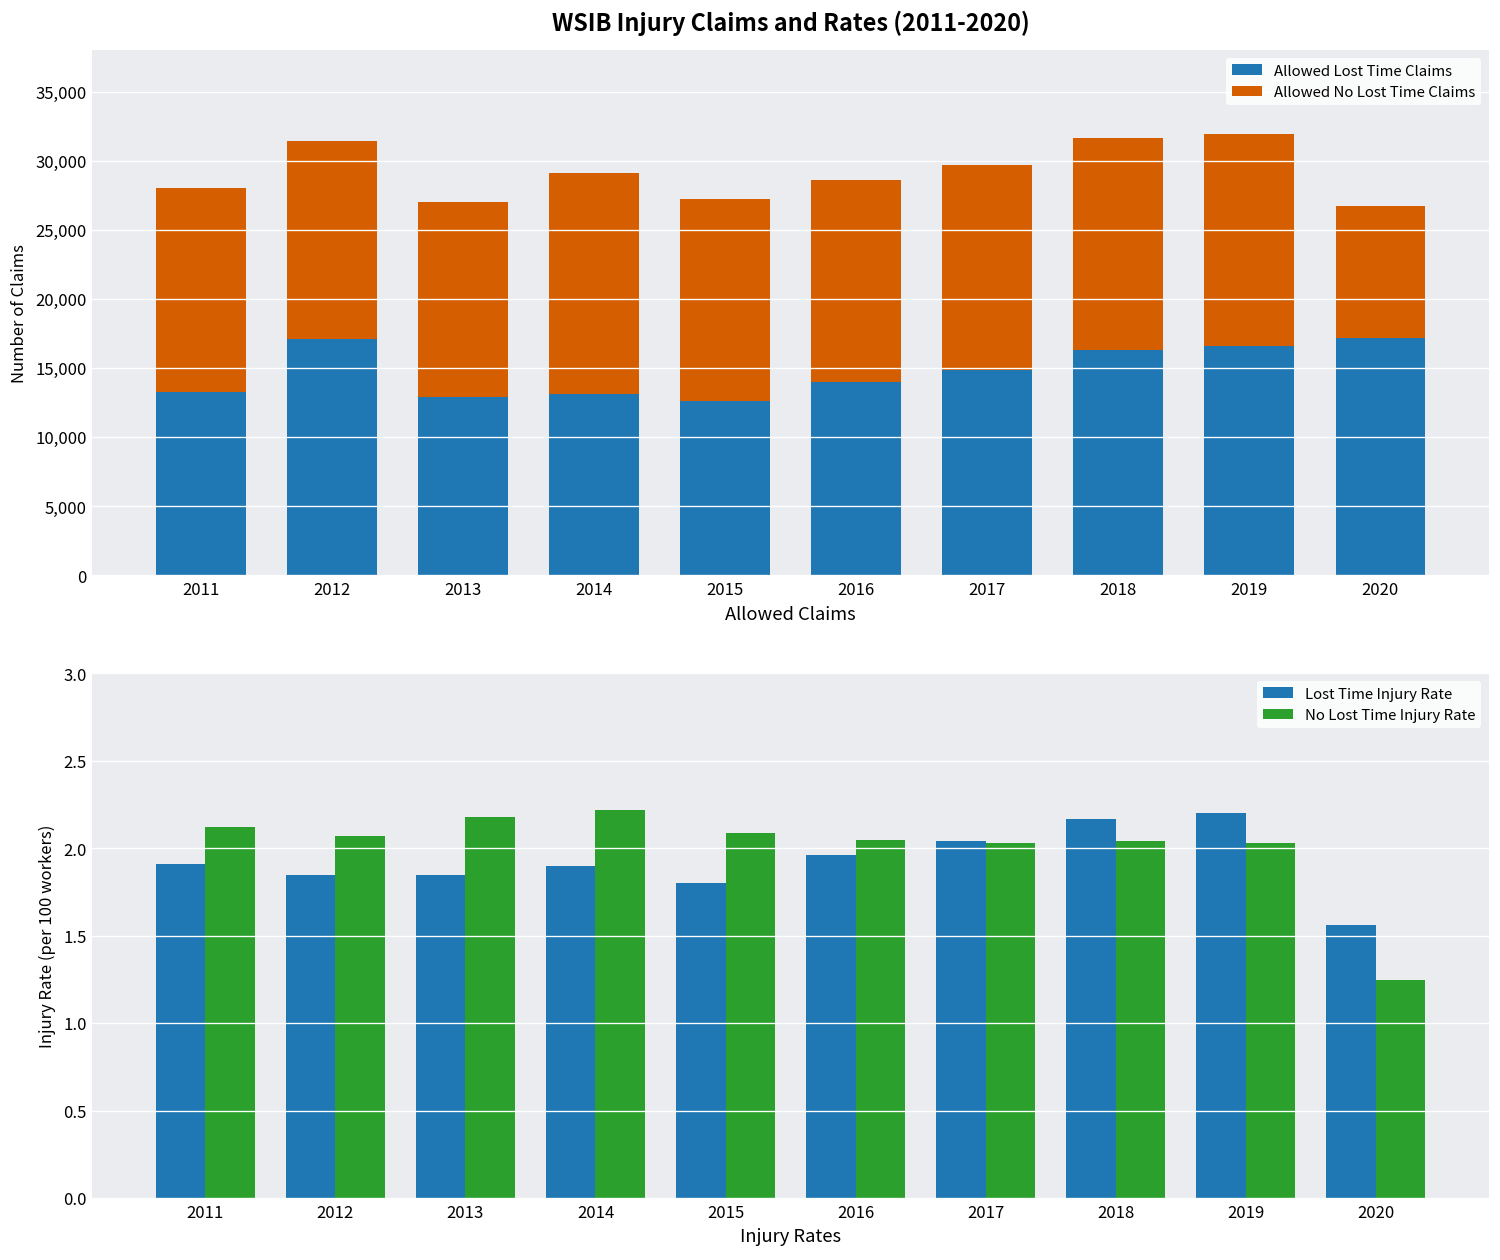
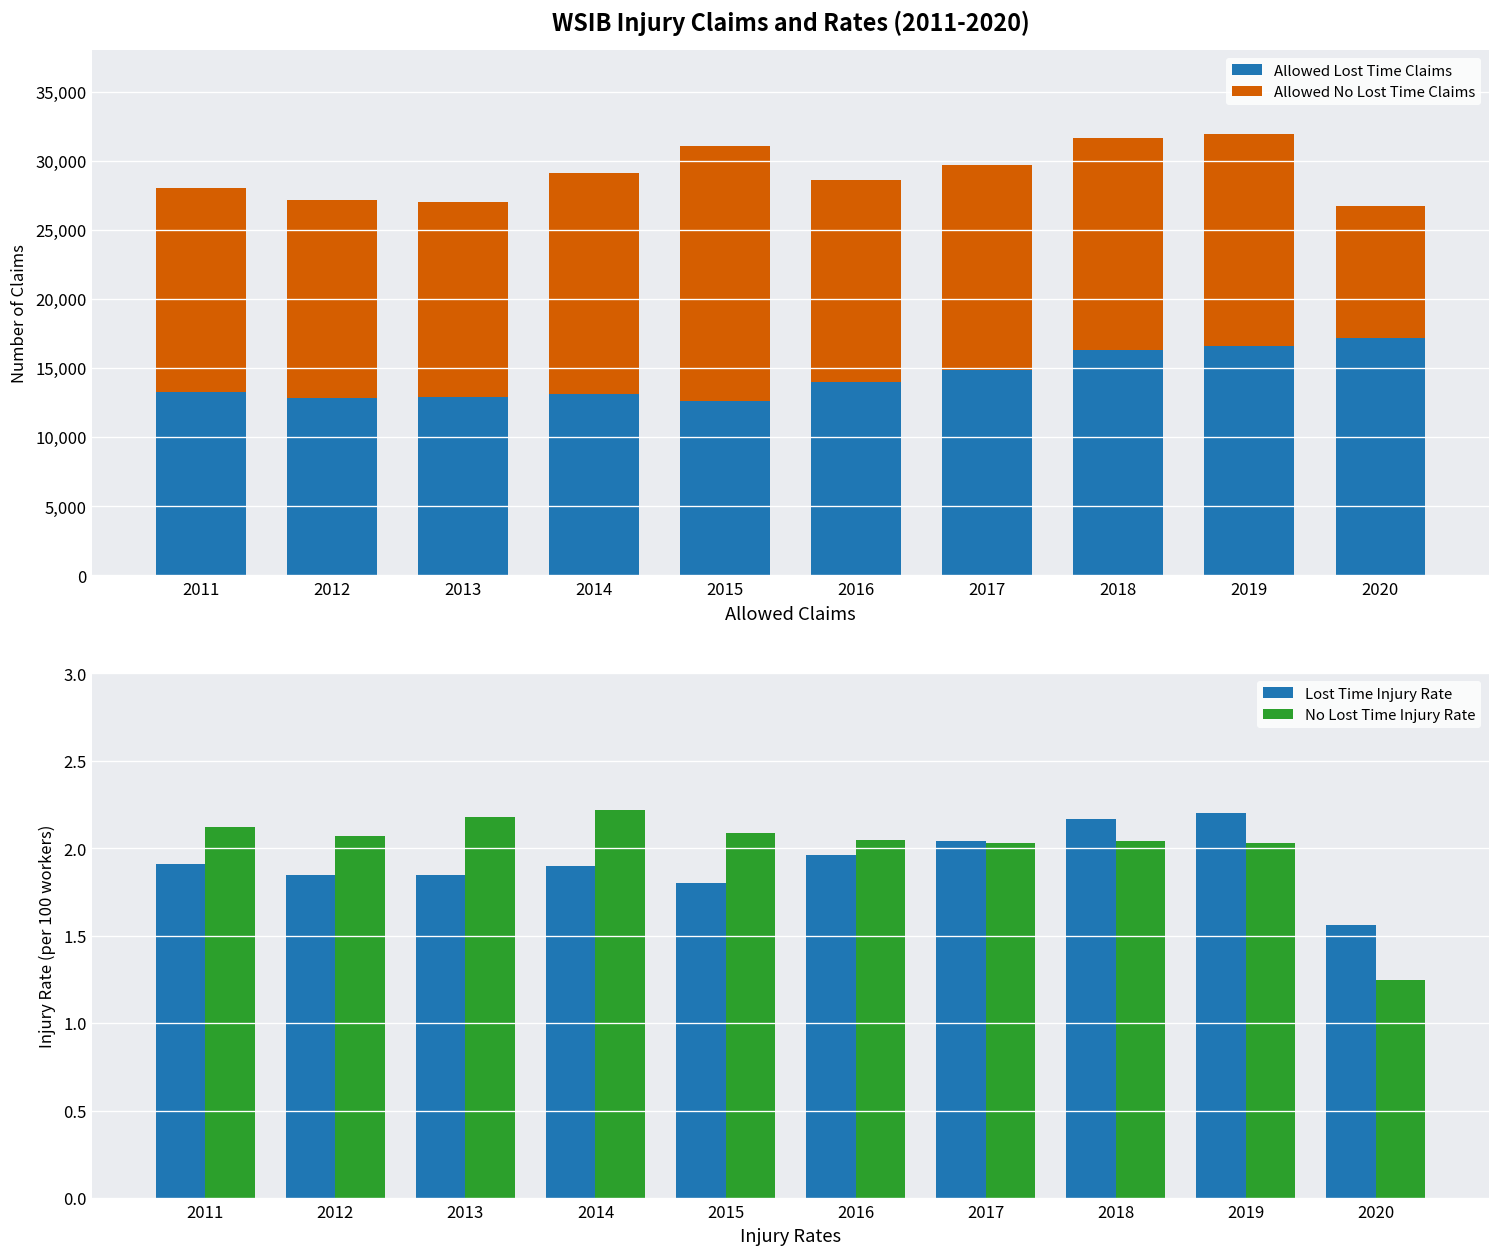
WSIB Injury Claims and Rates (2011-2020), Allowed Lost Time Claims, 2012: 17,100 -> 12,800
WSIB Injury Claims and Rates (2011-2020), Allowed No Lost Time Claims, 2015: 14,600 -> 18,400
